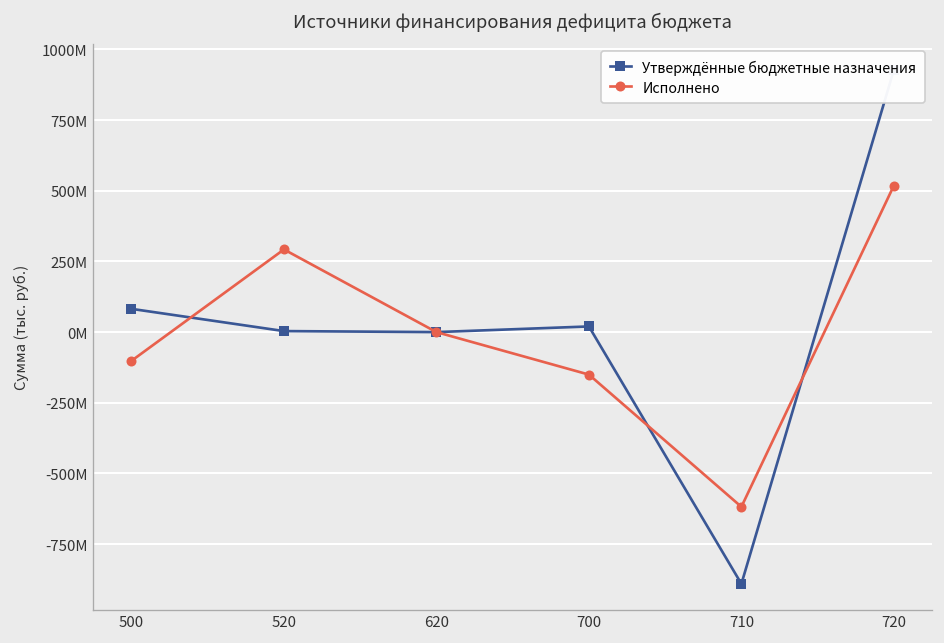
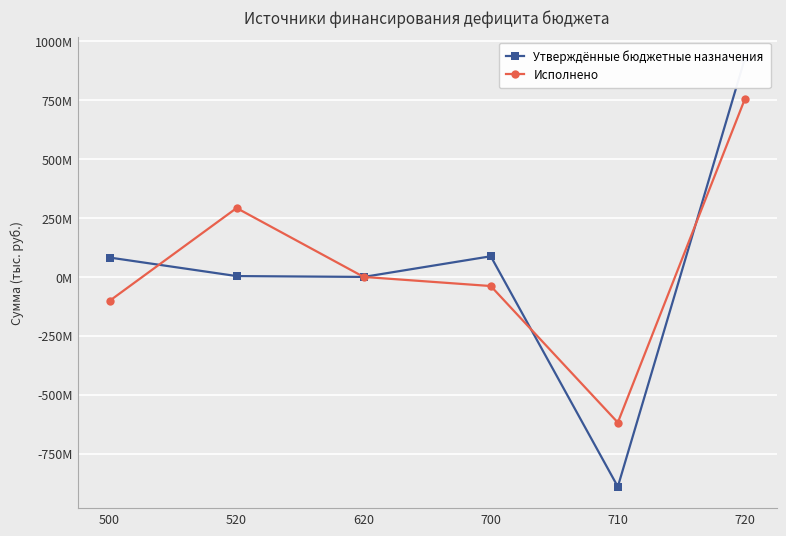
Утверждённые бюджетные назначения, 700: 20000000 -> 90000000
Исполнено, 700: -150000000 -> -40000000
Исполнено, 720: 520000000 -> 760000000
